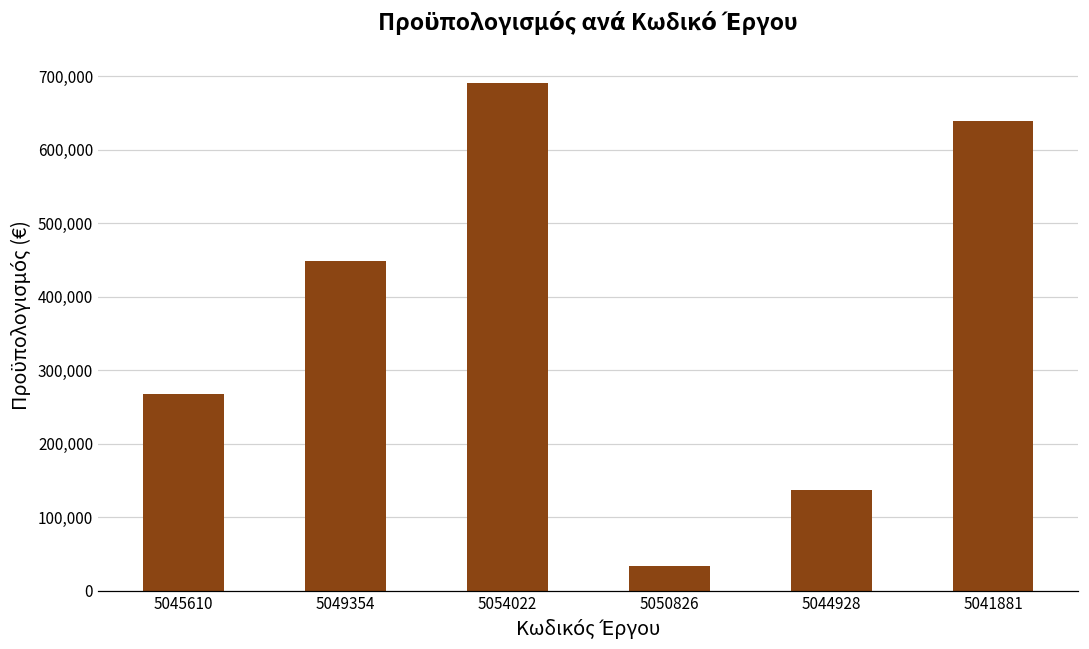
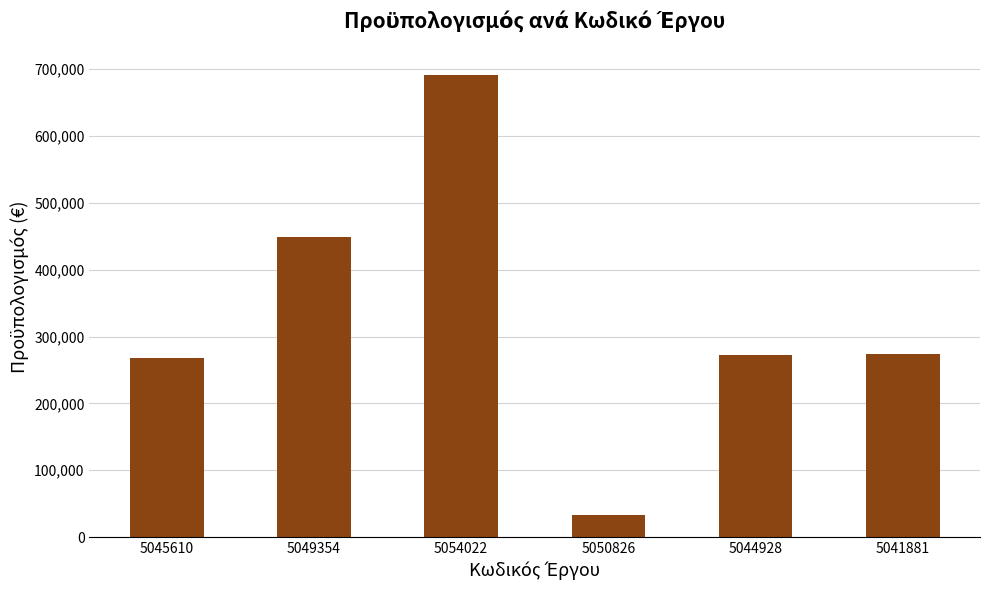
5044928: 140,000 -> 270,000
5041881: 640,000 -> 270,000
